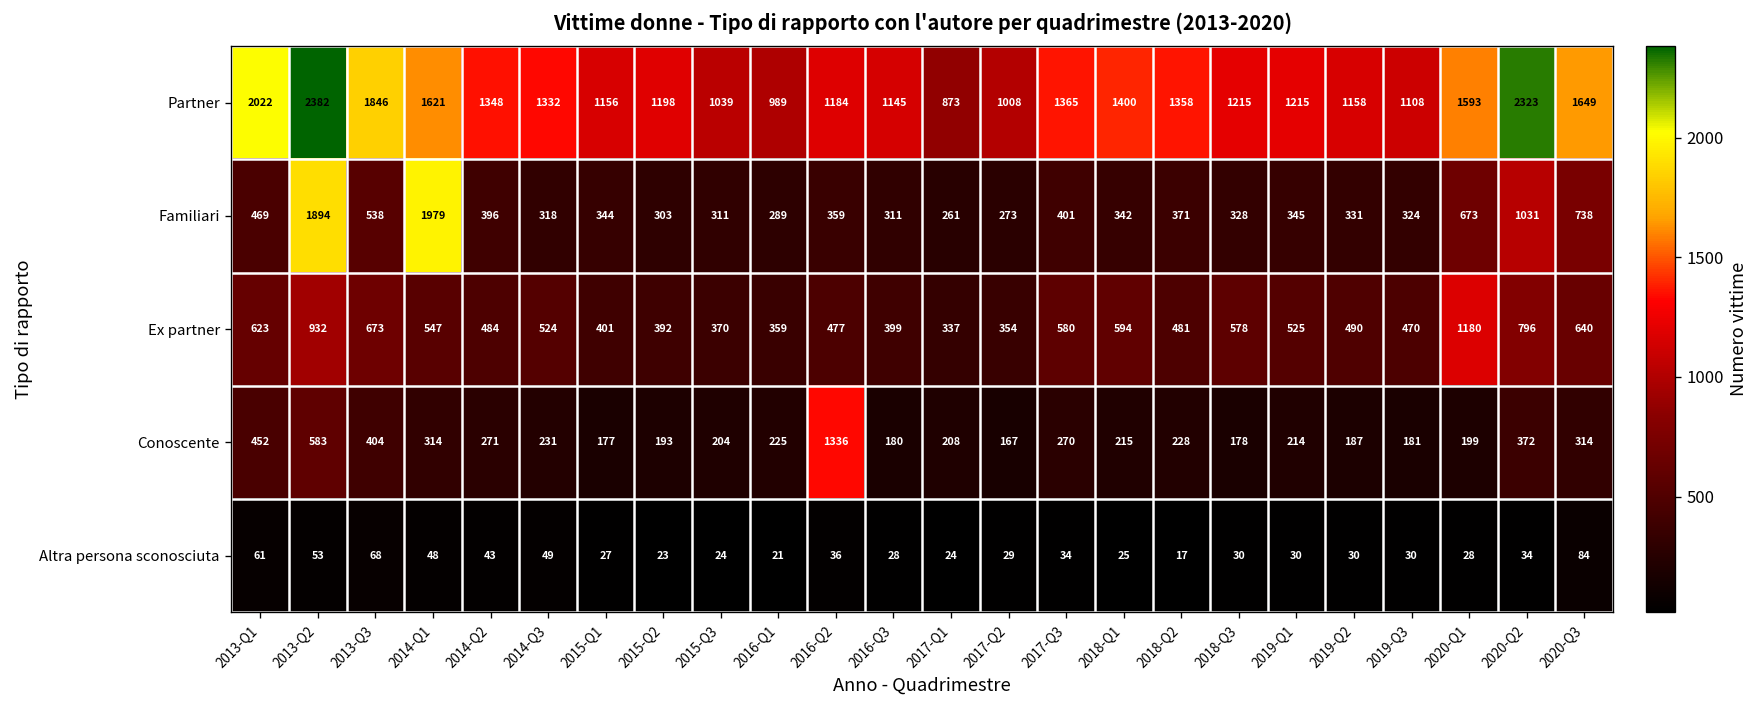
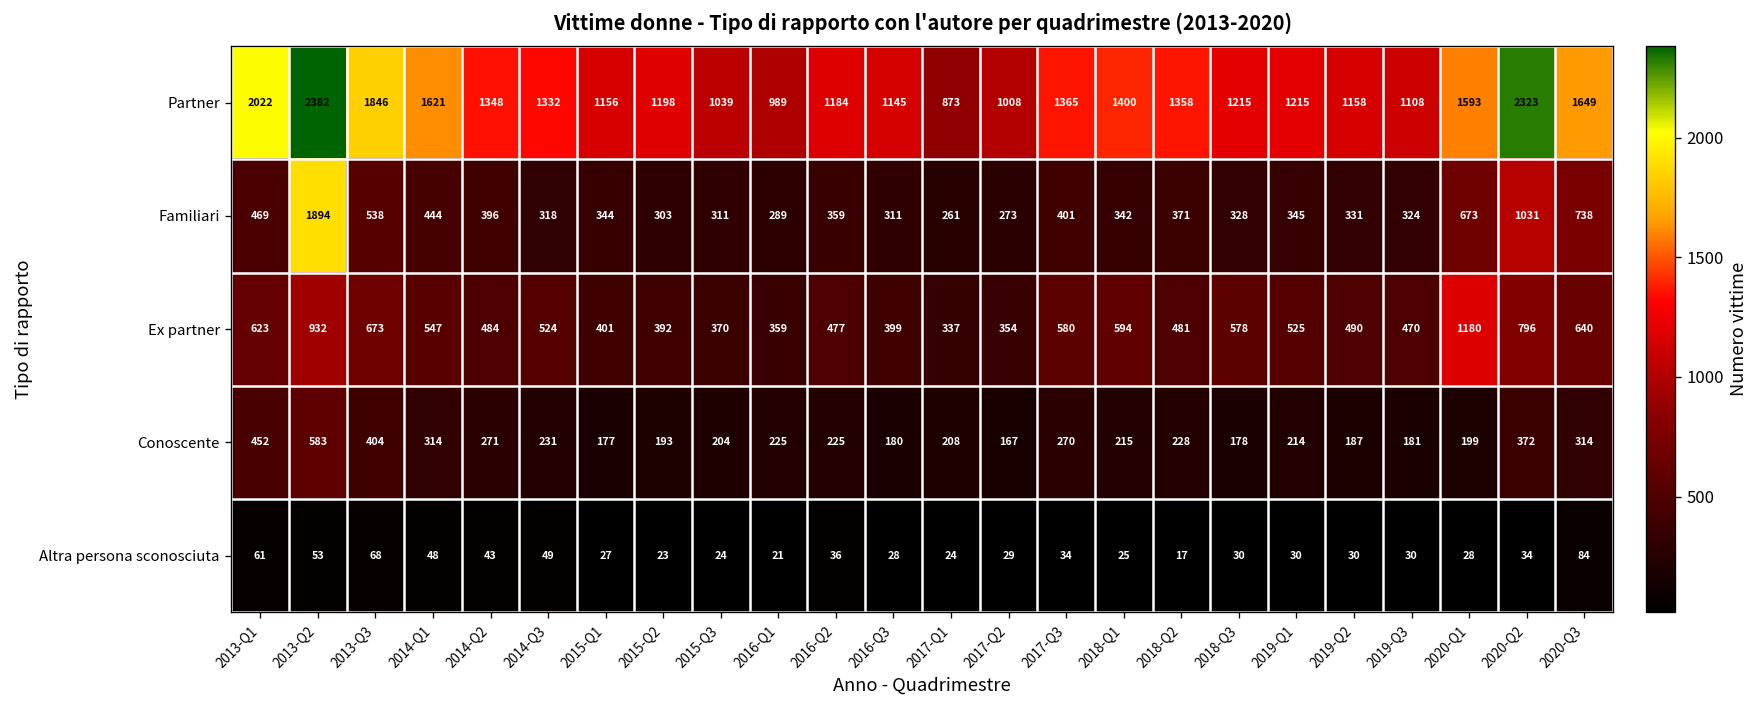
Familiari, 2014-Q1: 1979 -> 444
Conoscente, 2016-Q2: 1336 -> 225
